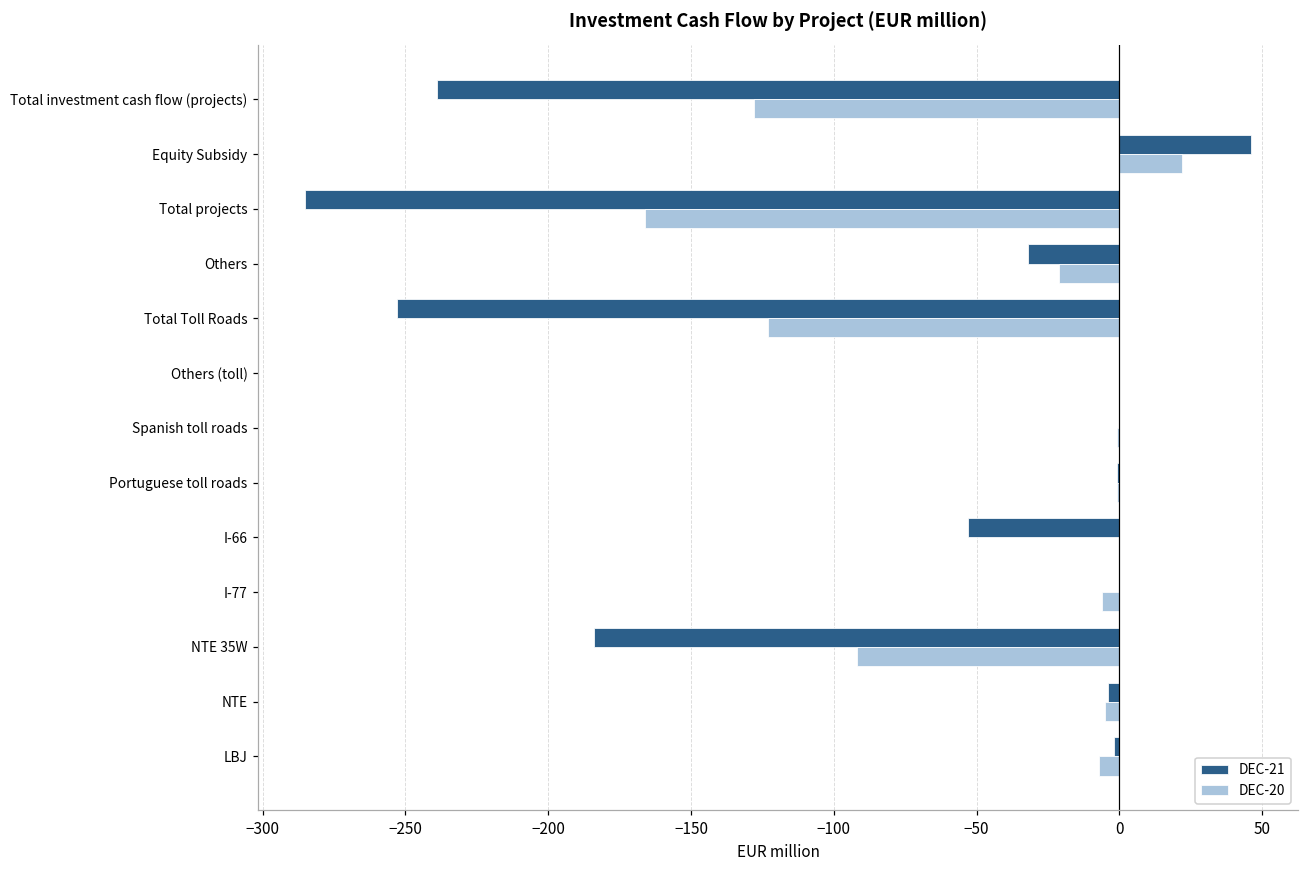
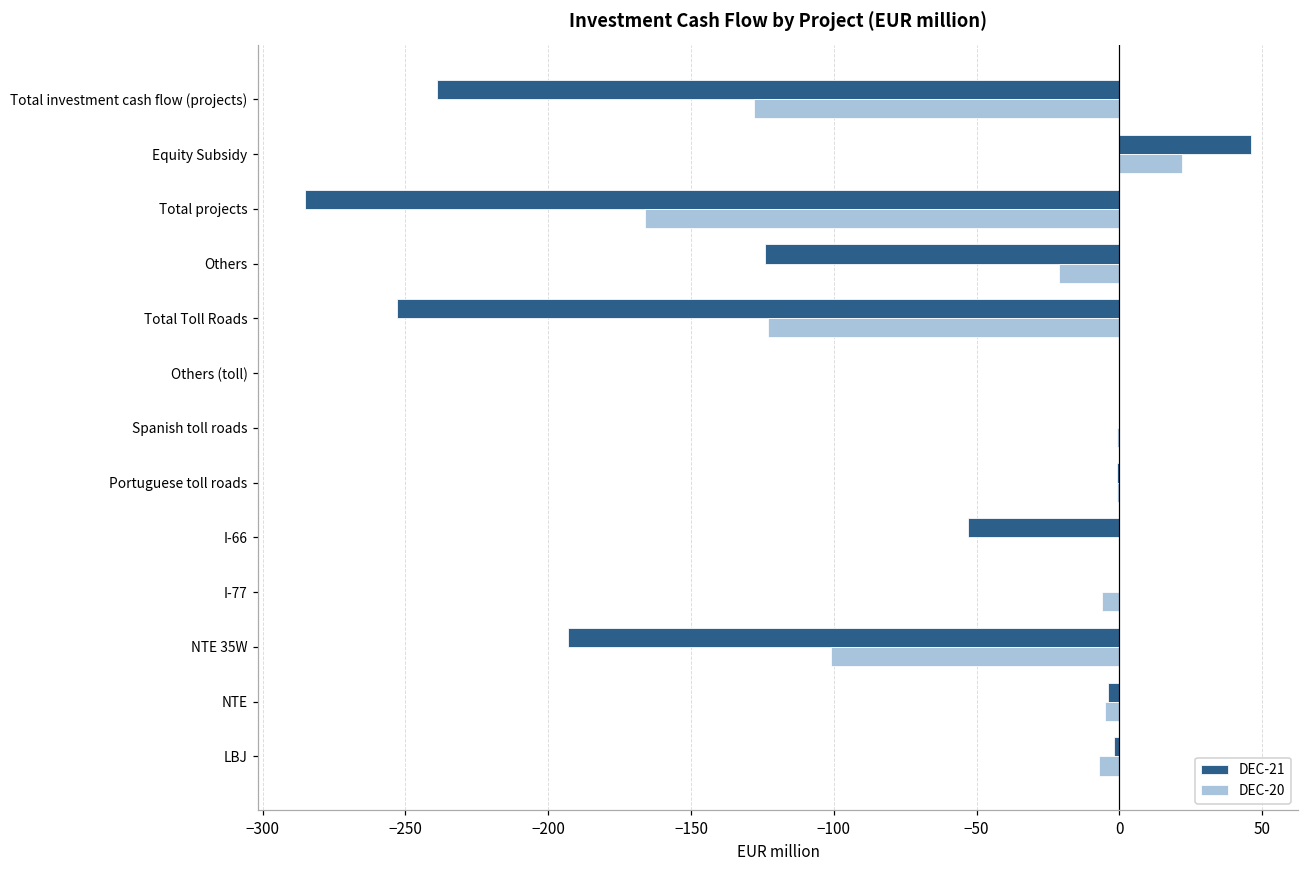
DEC-21, Others: -32 -> -124
DEC-21, NTE 35W: -184 -> -193
DEC-20, NTE 35W: -92 -> -101
